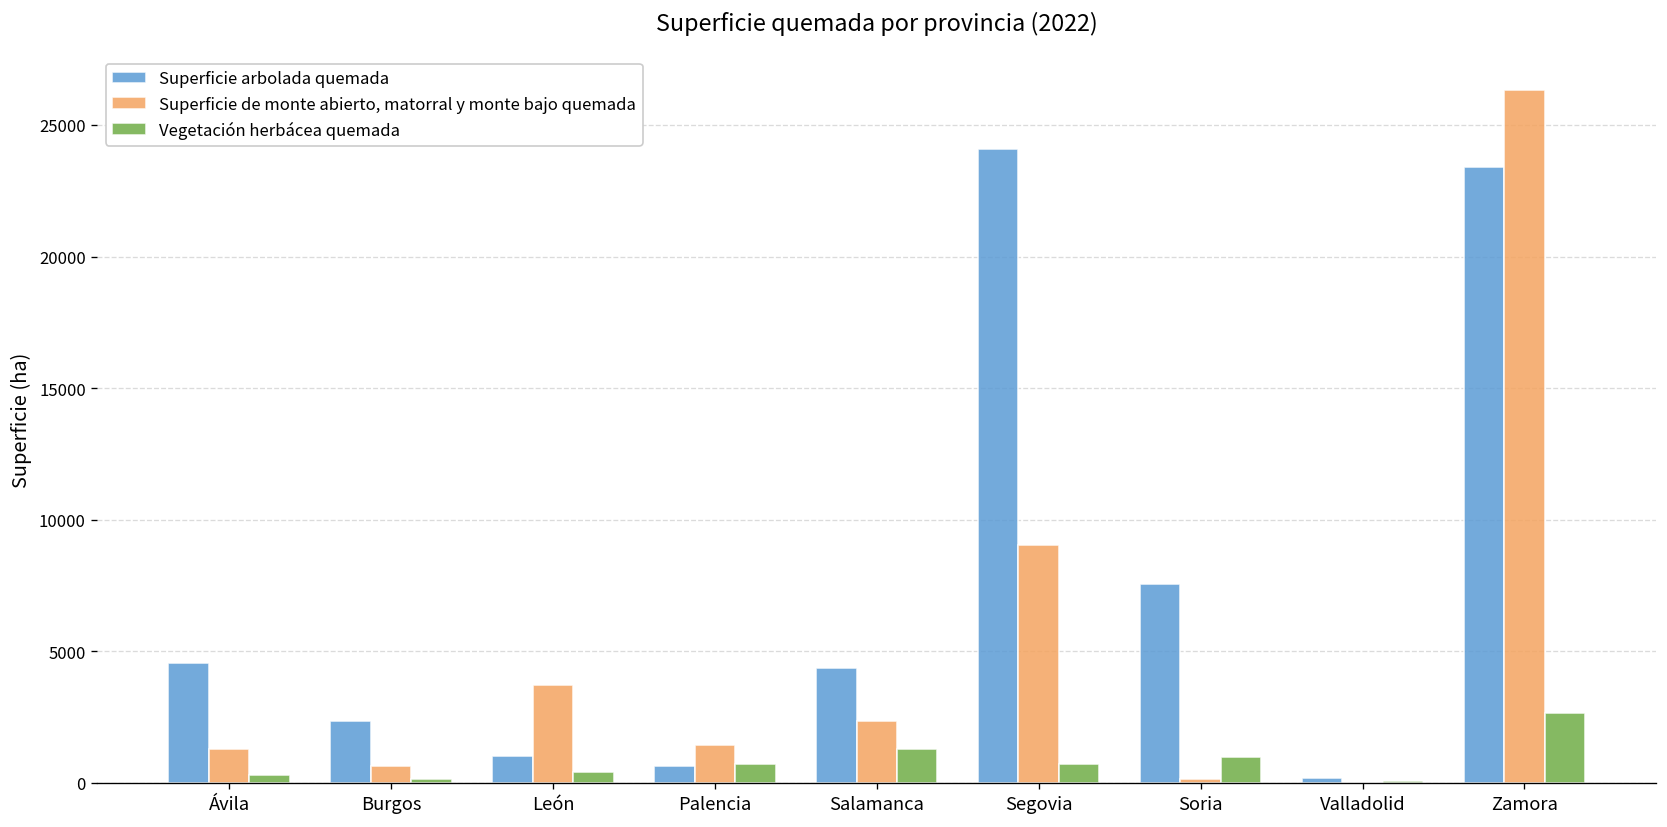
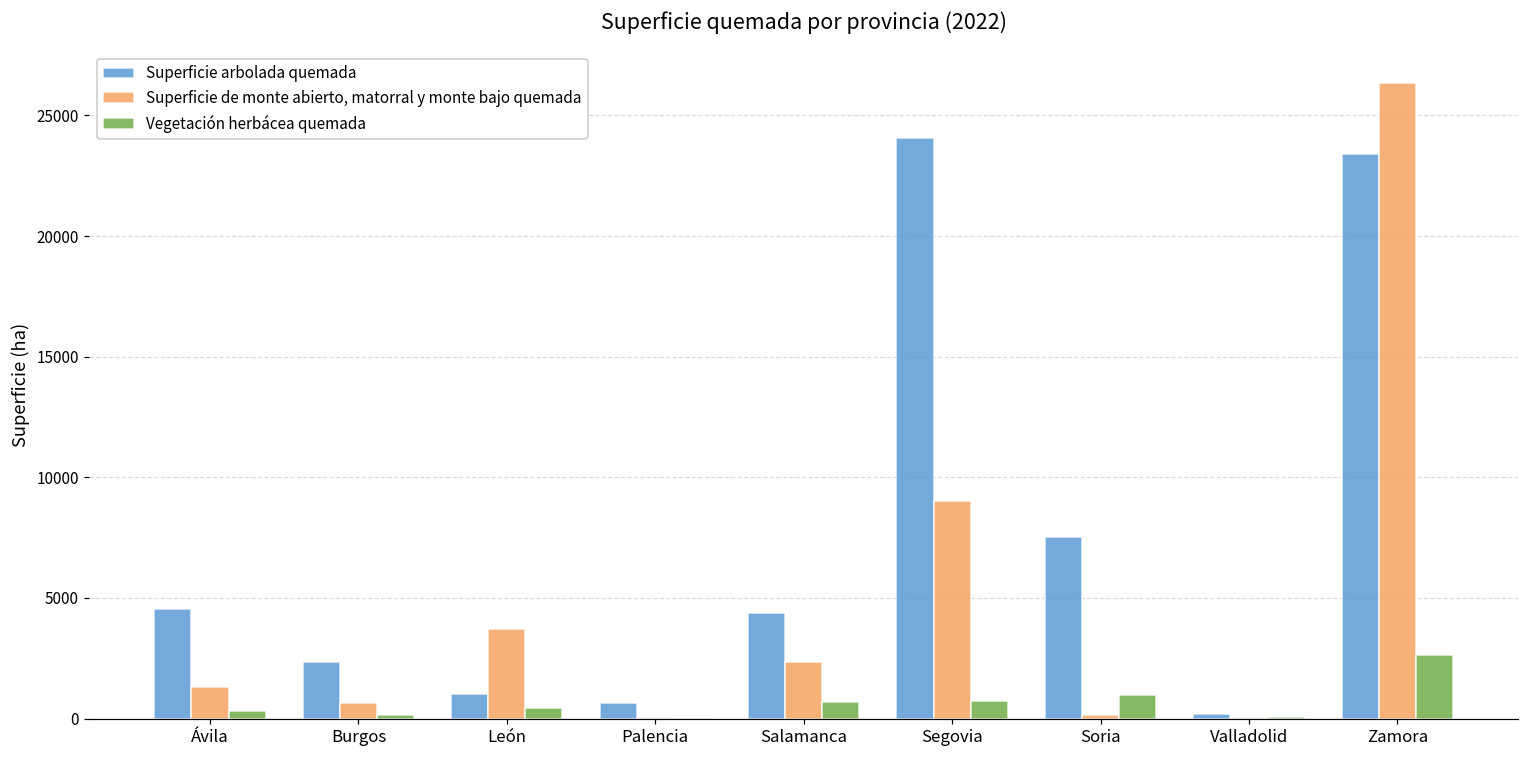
Superficie de monte abierto, matorral y monte bajo quemada, Palencia: 1400 -> 0
Vegetación herbácea quemada, Palencia: 700 -> 0
Vegetación herbácea quemada, Salamanca: 1300 -> 700
